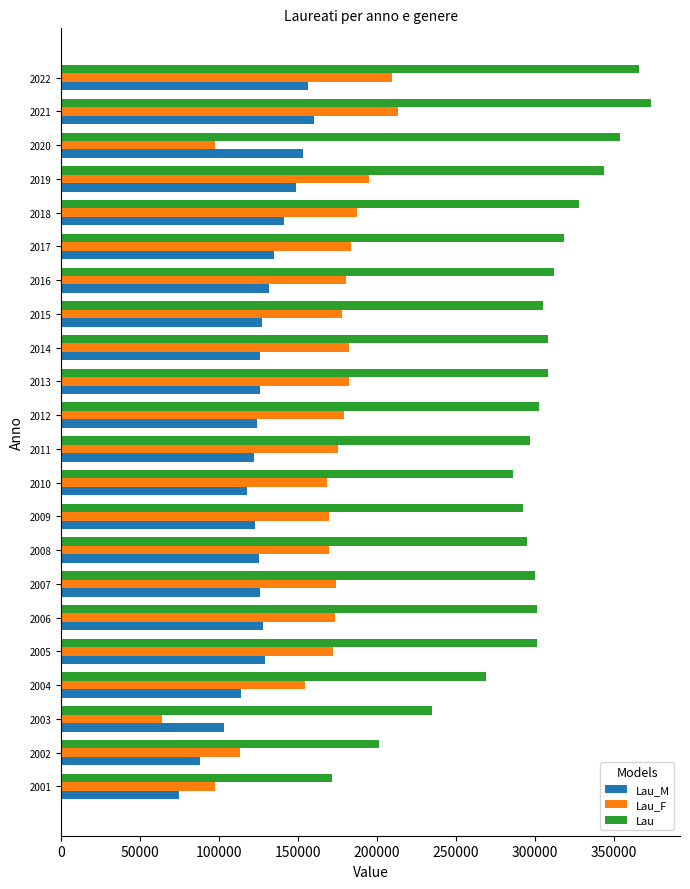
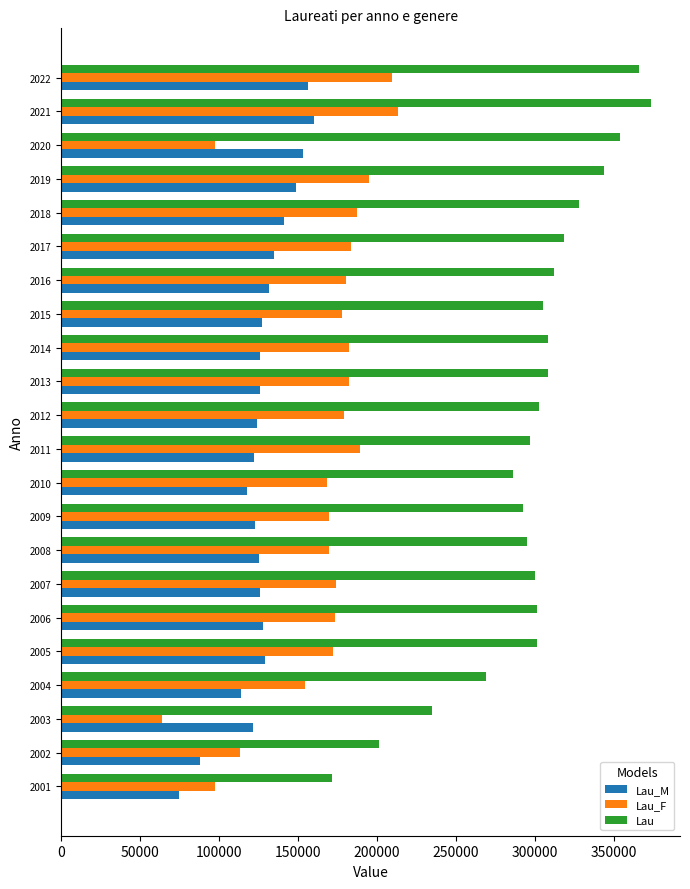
Lau_F, 2011: 175000 -> 189000
Lau_M, 2003: 103000 -> 122000
